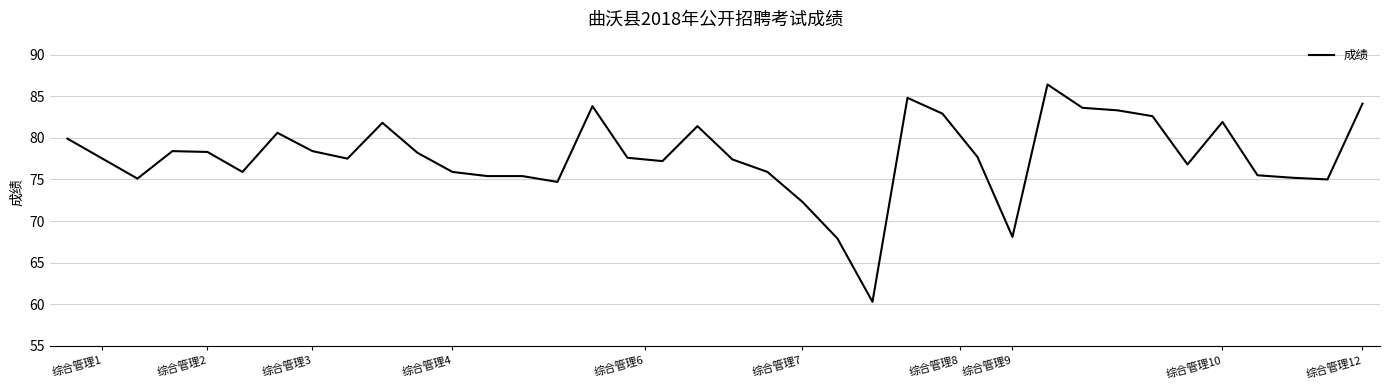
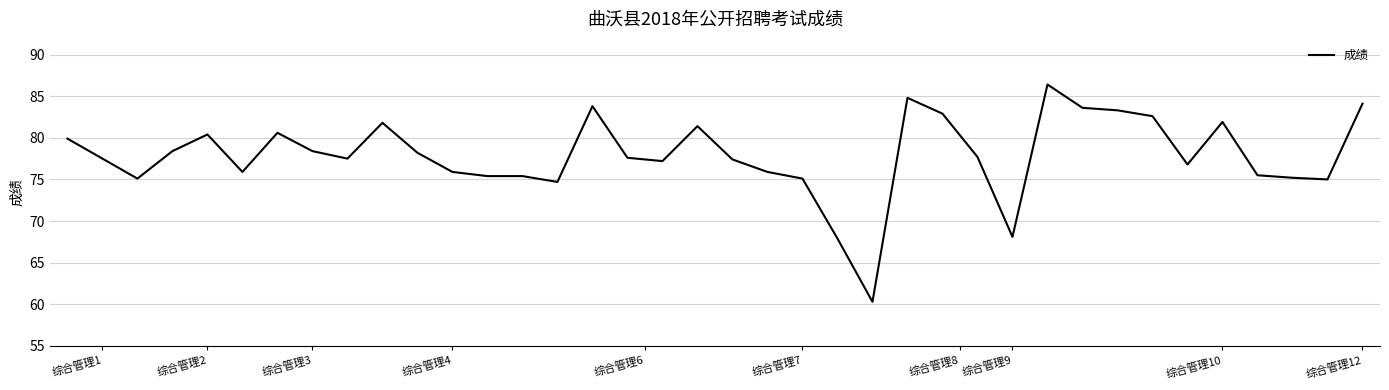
综合管理2: 78 -> 80
综合管理7: 72 -> 75
